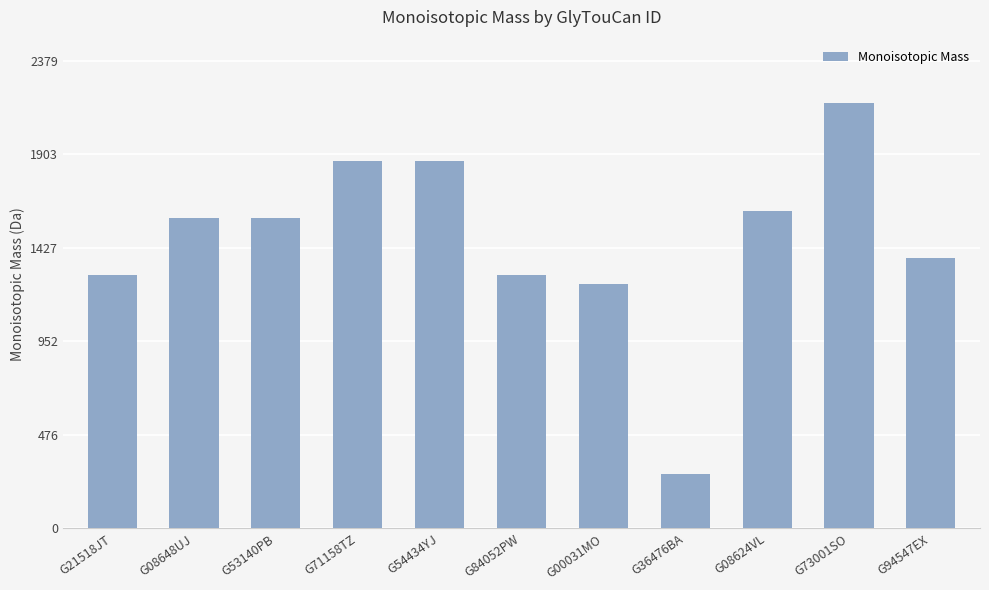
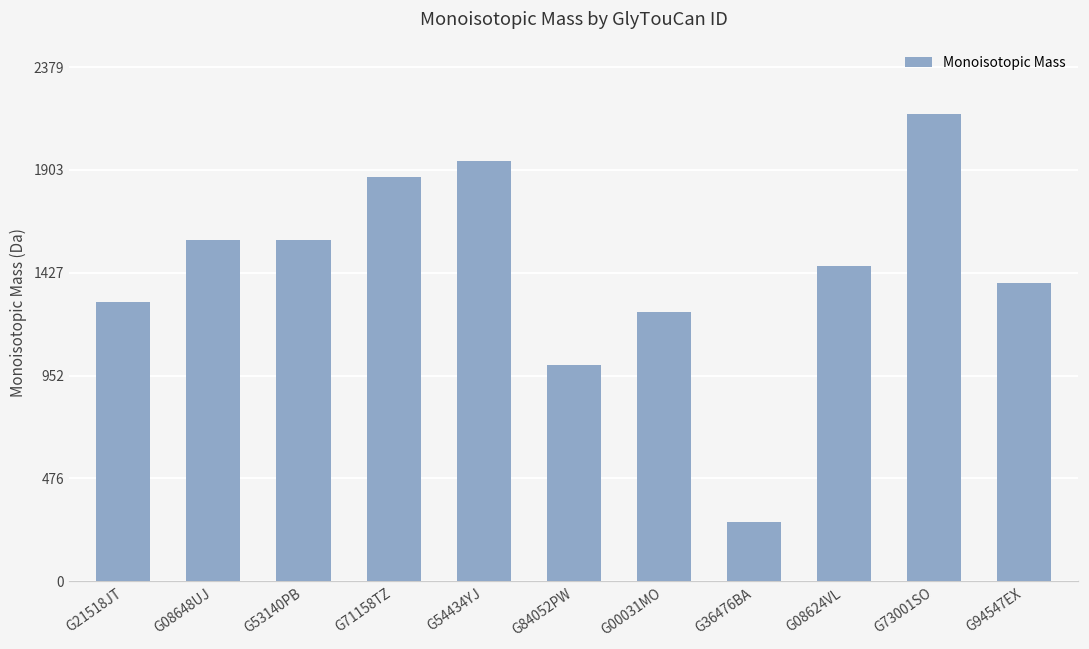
G54434YJ: 1870 -> 1940
G84052PW: 1290 -> 1000
G08624VL: 1620 -> 1460
